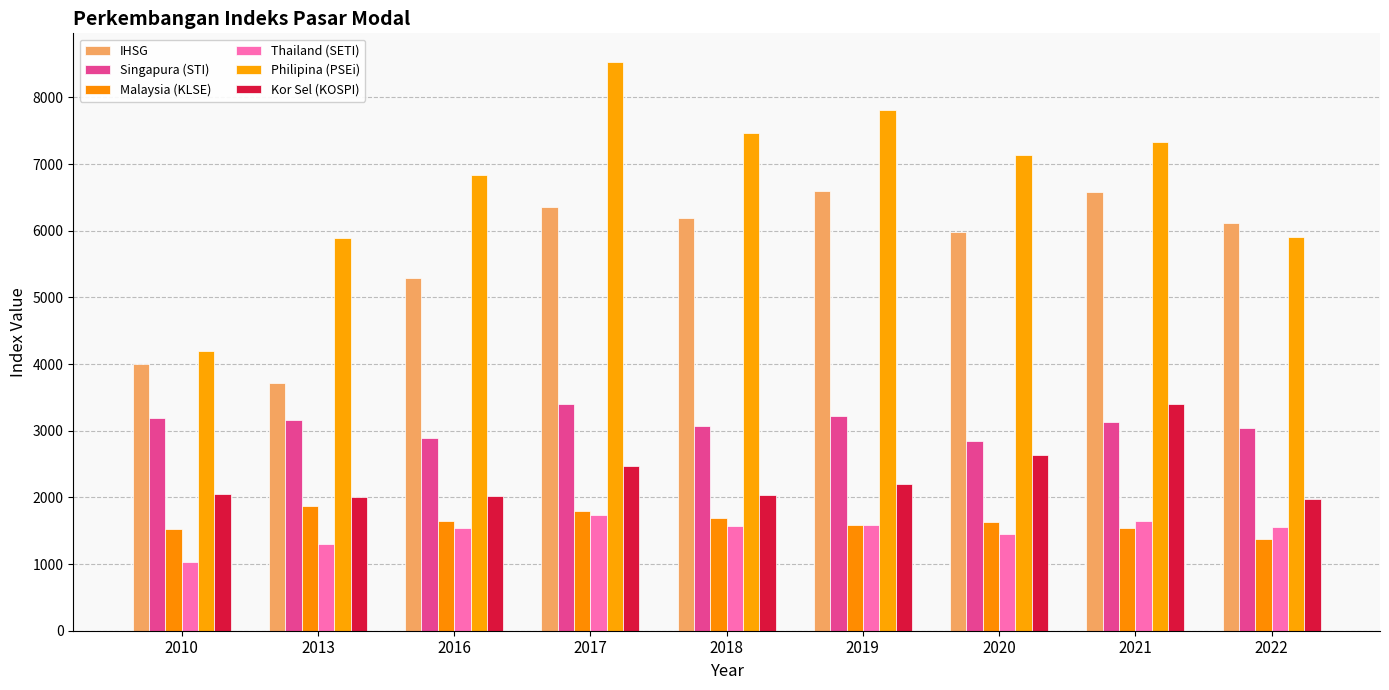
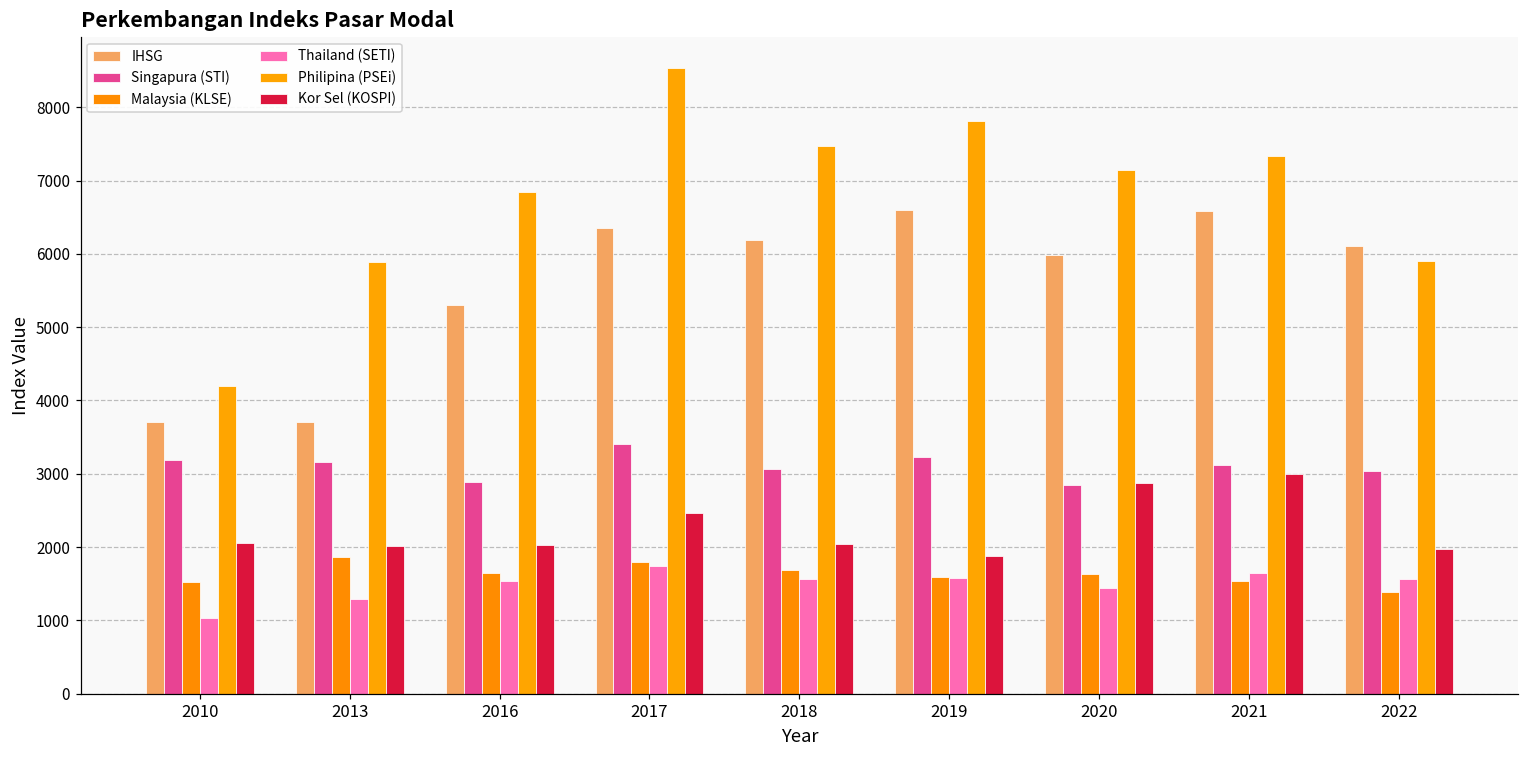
IHSG, 2010: 4000 -> 3700
Kor Sel (KOSPI), 2019: 2200 -> 1900
Kor Sel (KOSPI), 2020: 2600 -> 2900
Kor Sel (KOSPI), 2021: 3400 -> 3000
